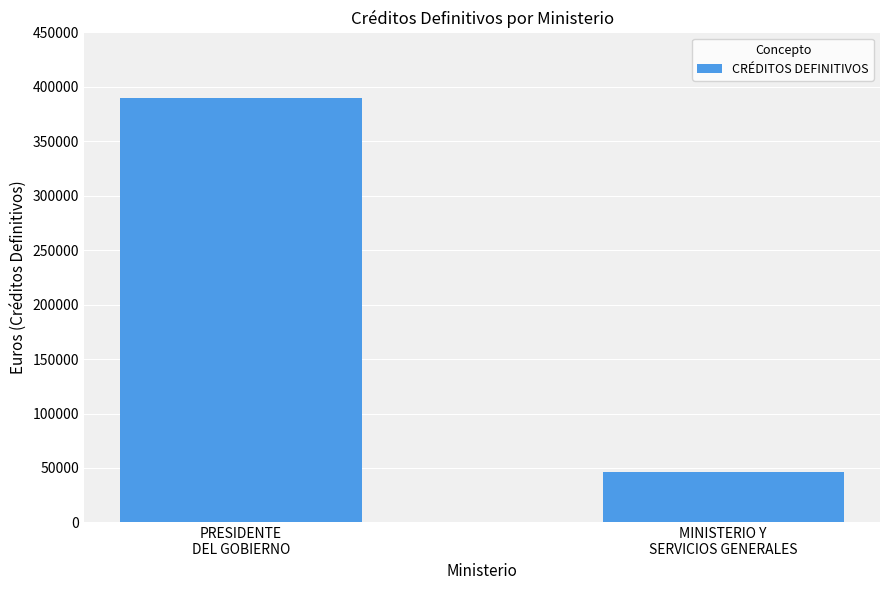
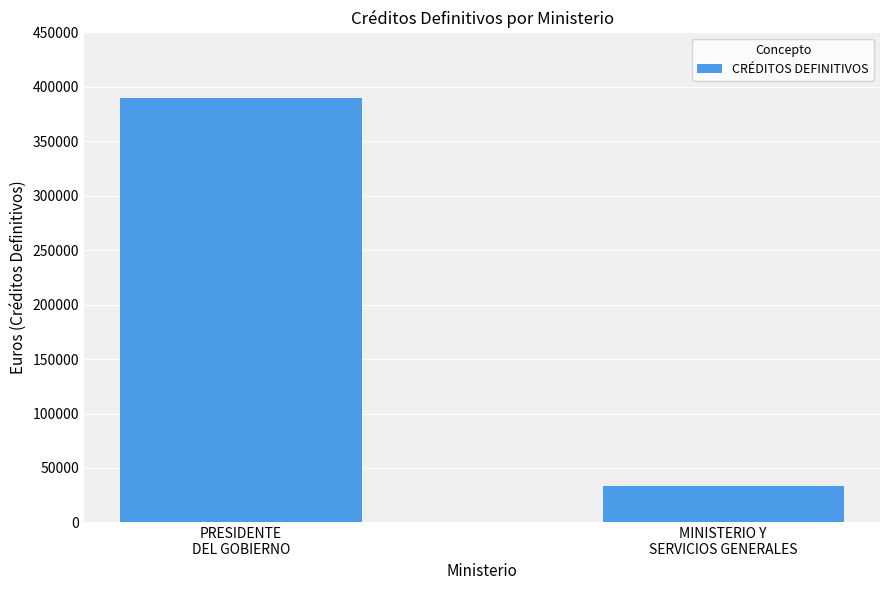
MINISTERIO Y SERVICIOS GENERALES: 46000 -> 34000
